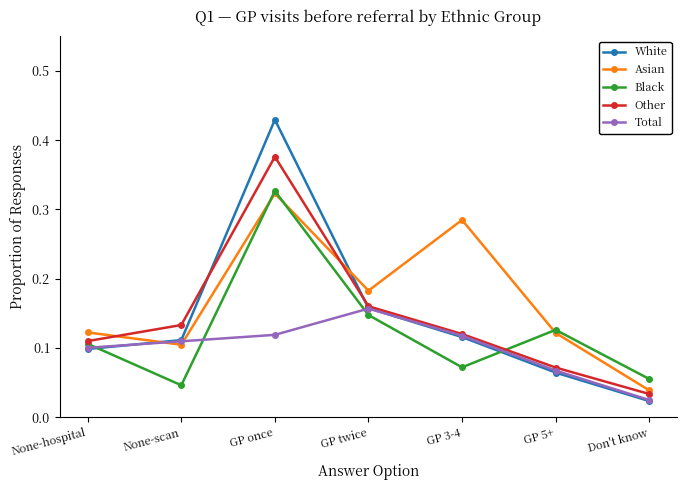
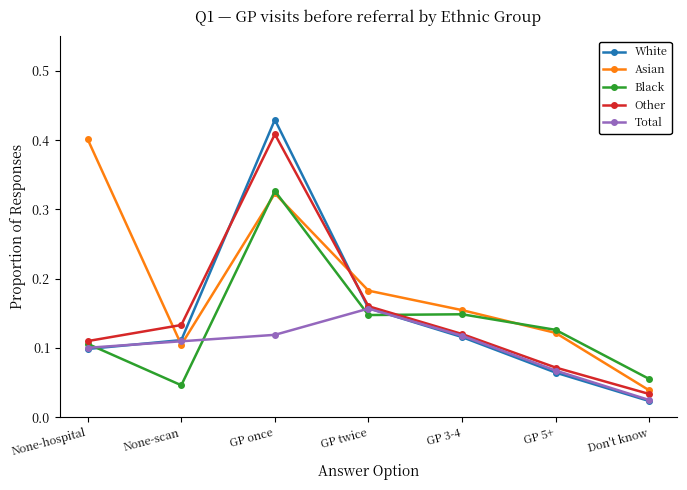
Asian, None-hospital: 0.12 -> 0.40
Other, GP once: 0.38 -> 0.41
Asian, GP 3-4: 0.28 -> 0.15
Black, GP 3-4: 0.07 -> 0.15
